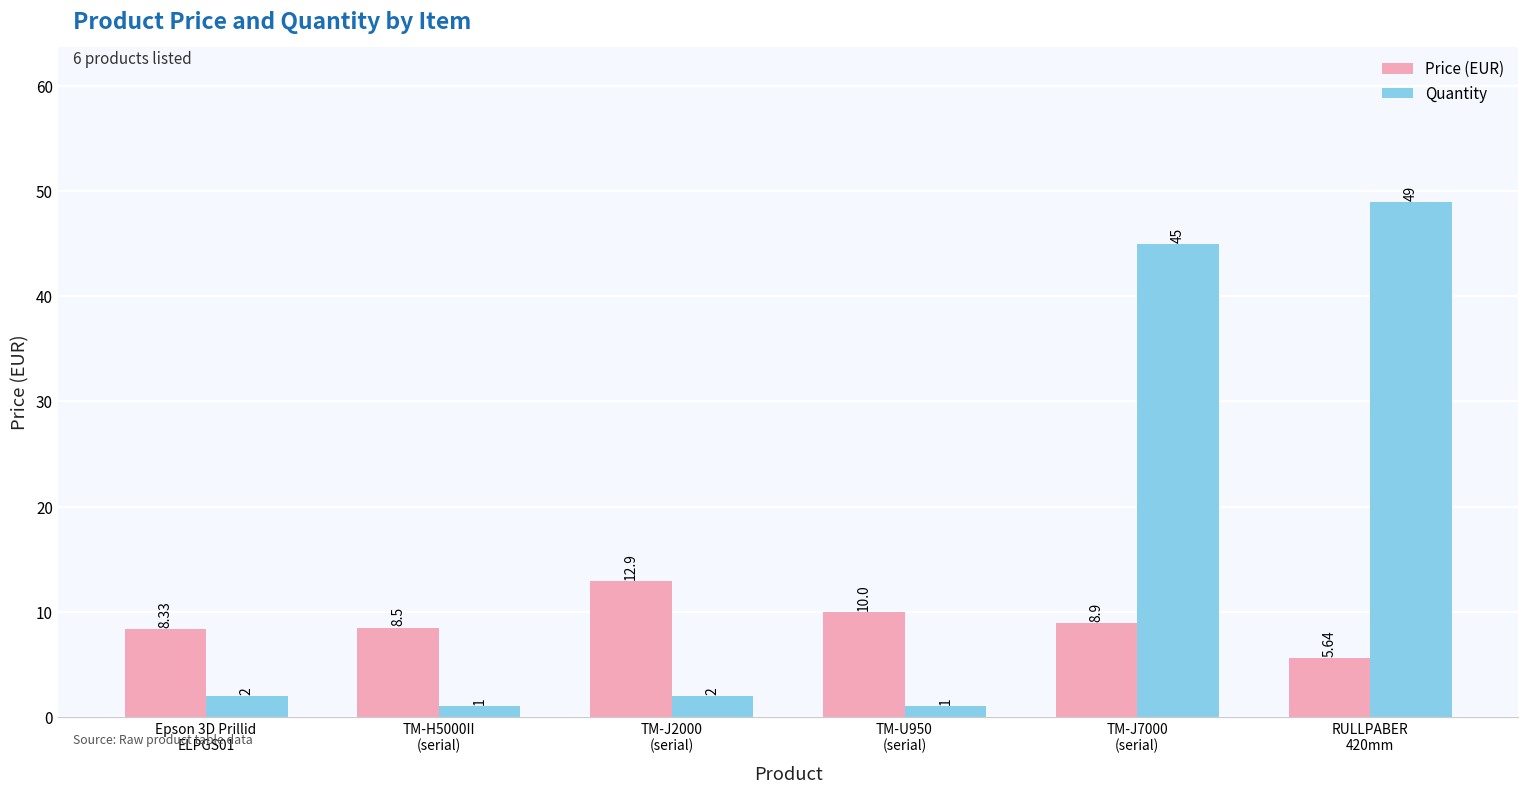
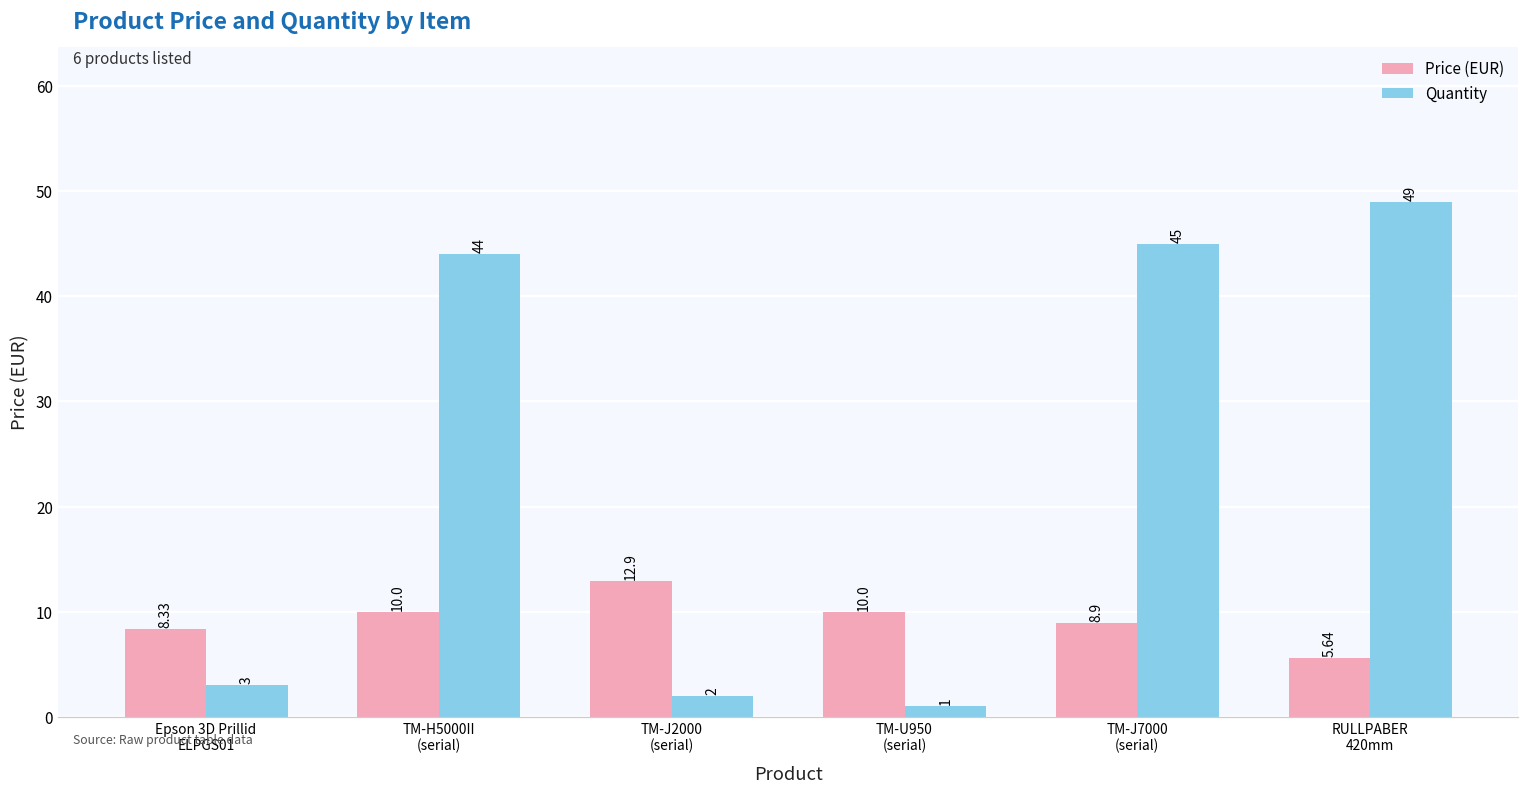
Quantity, Epson 3D Prillid ELPGS01: 2 -> 3
Price (EUR), TM-H5000II (serial): 8.5 -> 10.0
Quantity, TM-H5000II (serial): 1 -> 44
